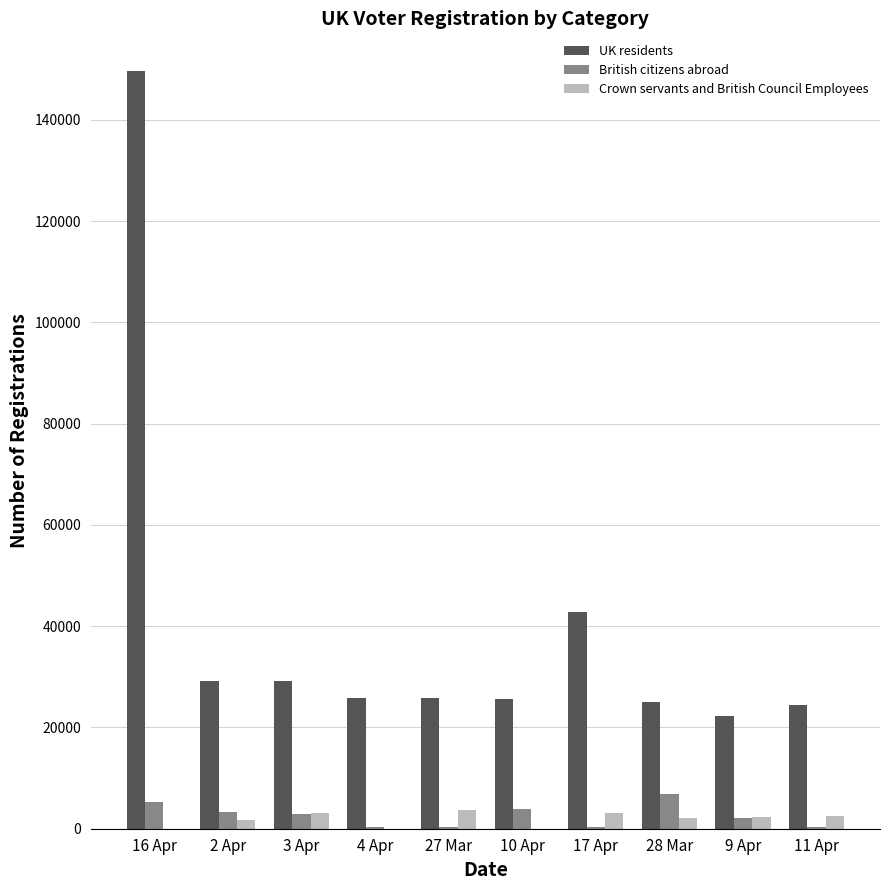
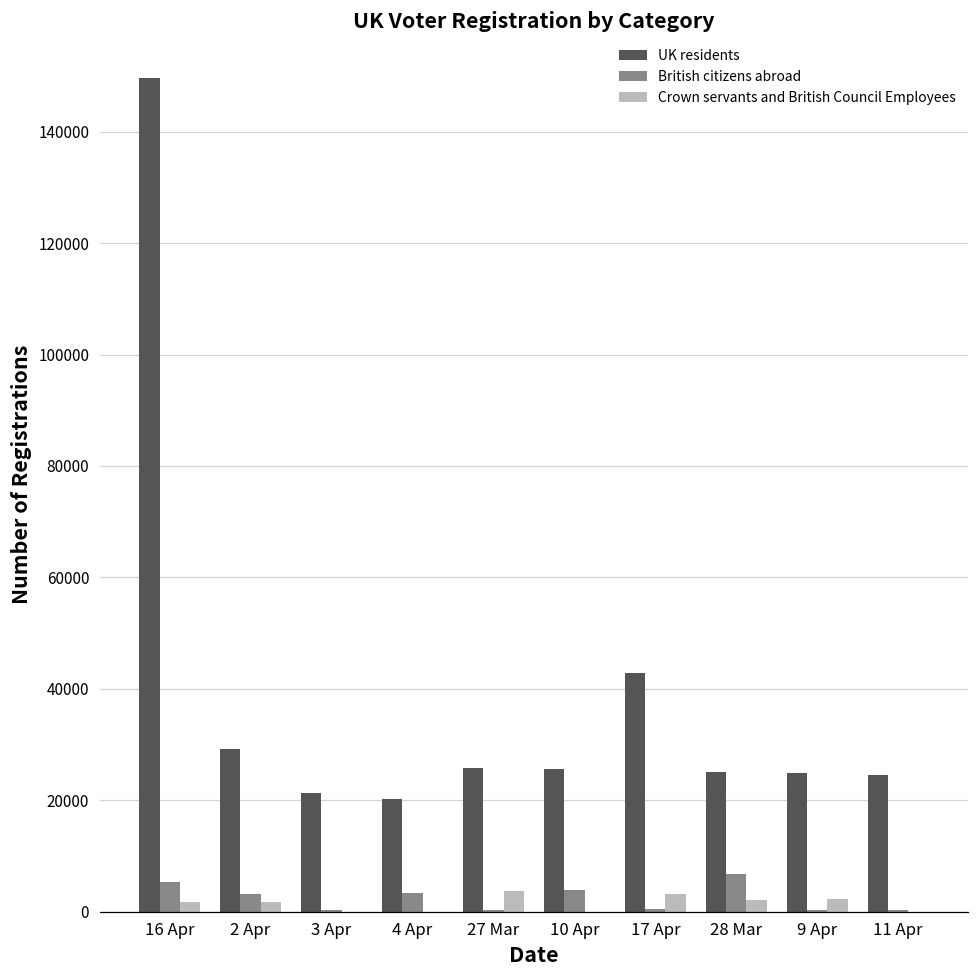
Crown servants and British Council Employees, 16 Apr: 0 -> 2000
UK residents, 3 Apr: 29000 -> 21000
British citizens abroad, 3 Apr: 3000 -> 0
Crown servants and British Council Employees, 3 Apr: 3000 -> 0
UK residents, 4 Apr: 26000 -> 20000
British citizens abroad, 4 Apr: 0 -> 3000
UK residents, 9 Apr: 22000 -> 25000
British citizens abroad, 9 Apr: 2000 -> 0
Crown servants and British Council Employees, 11 Apr: 3000 -> 0
